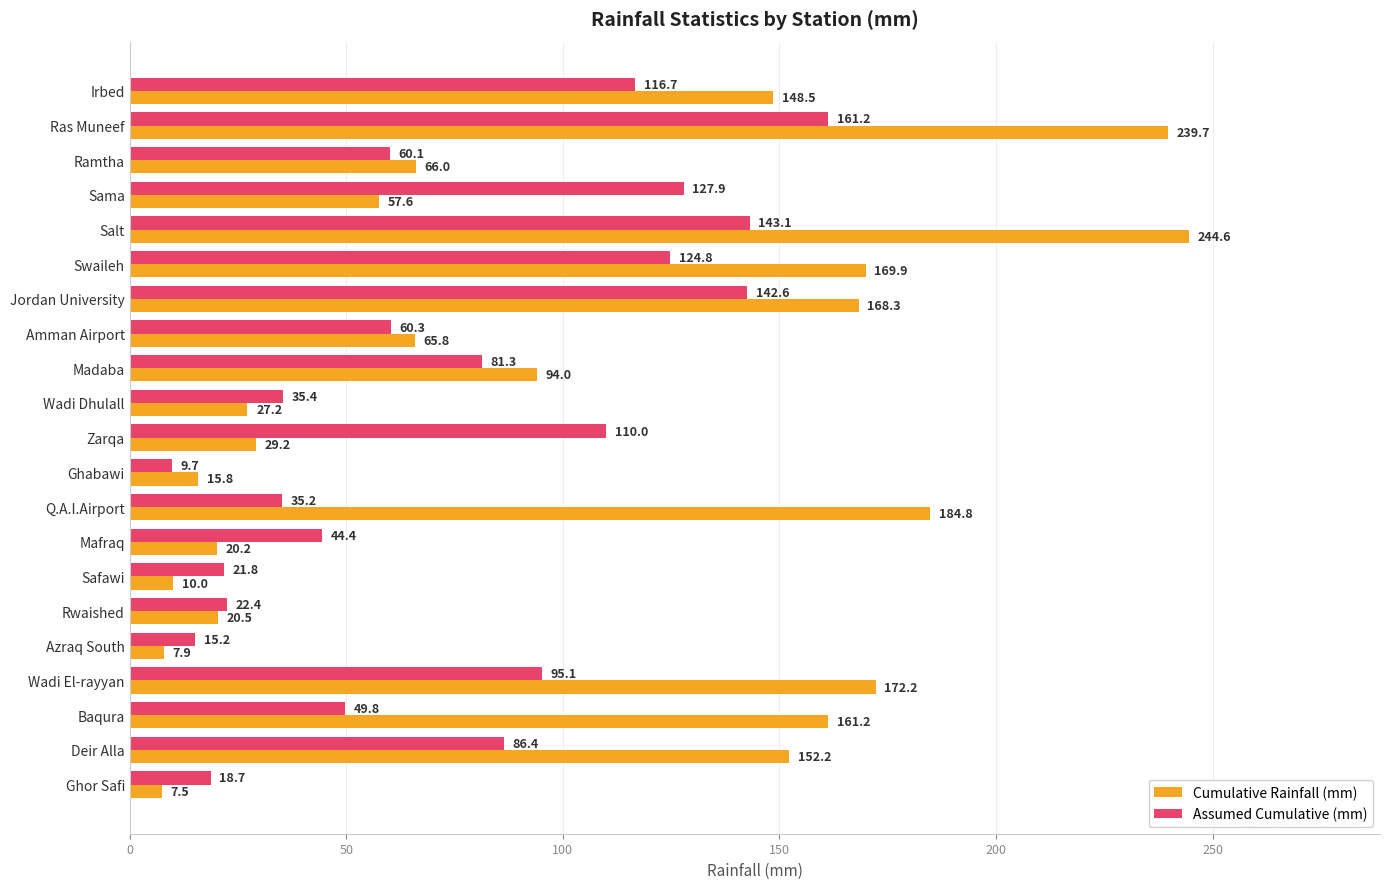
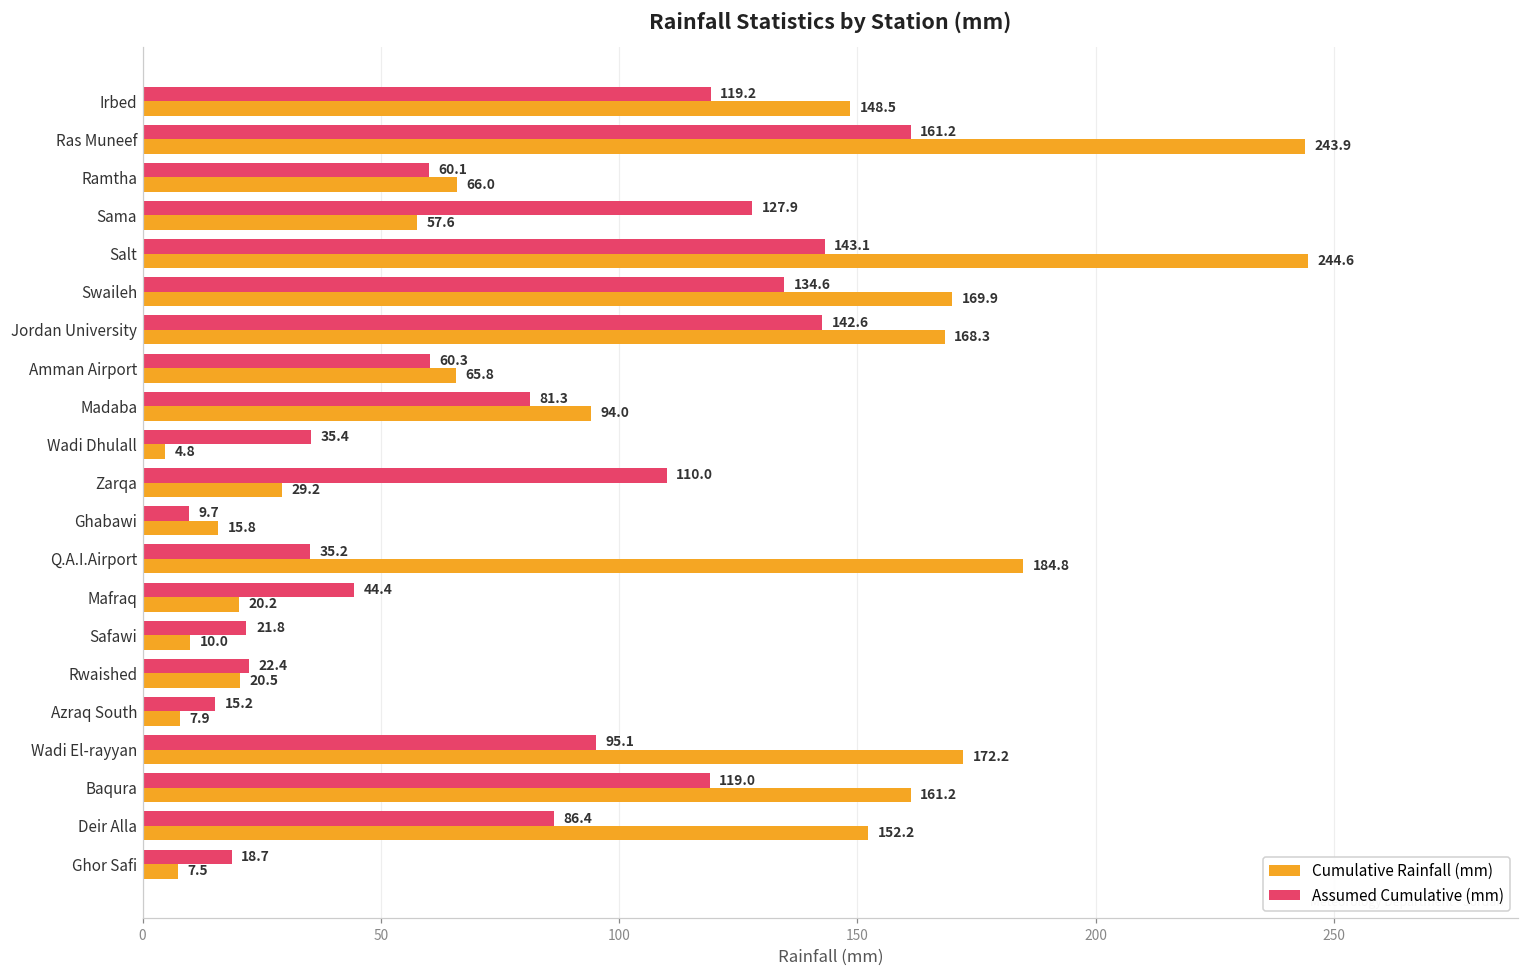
Assumed Cumulative (mm), Irbed: 116.7 -> 119.2
Cumulative Rainfall (mm), Ras Muneef: 239.7 -> 243.9
Assumed Cumulative (mm), Swaileh: 124.8 -> 134.6
Cumulative Rainfall (mm), Wadi Dhulall: 27.2 -> 4.8
Assumed Cumulative (mm), Baqura: 49.8 -> 119.0
